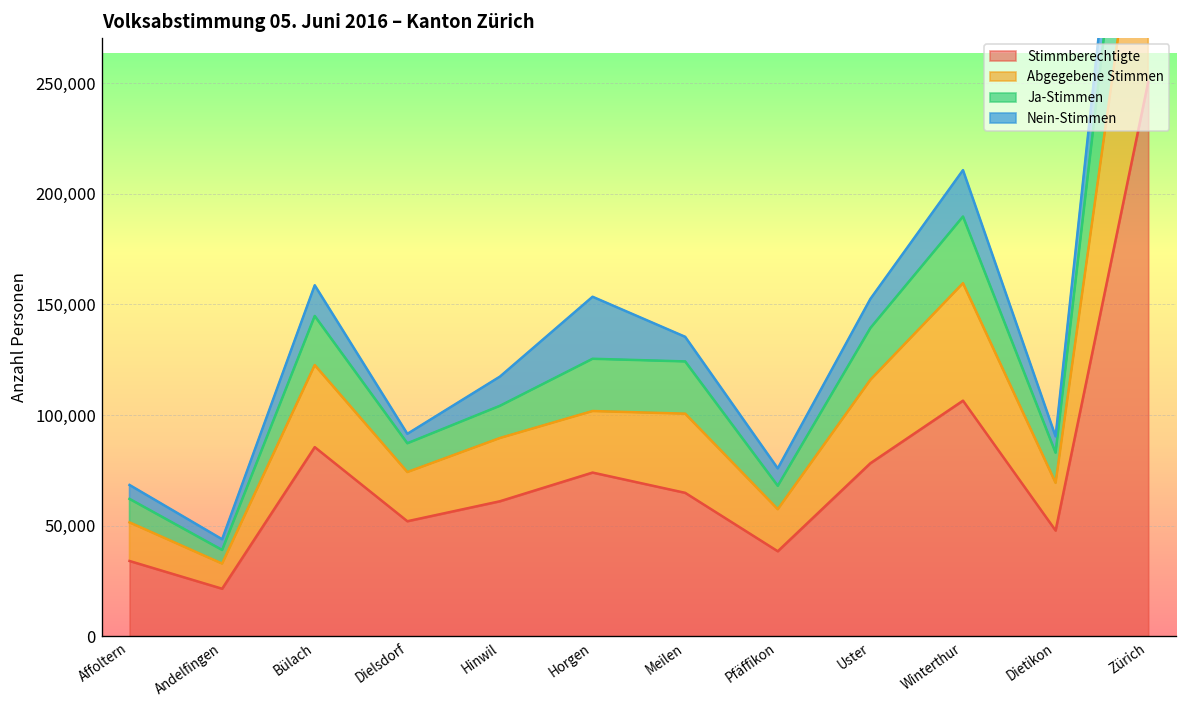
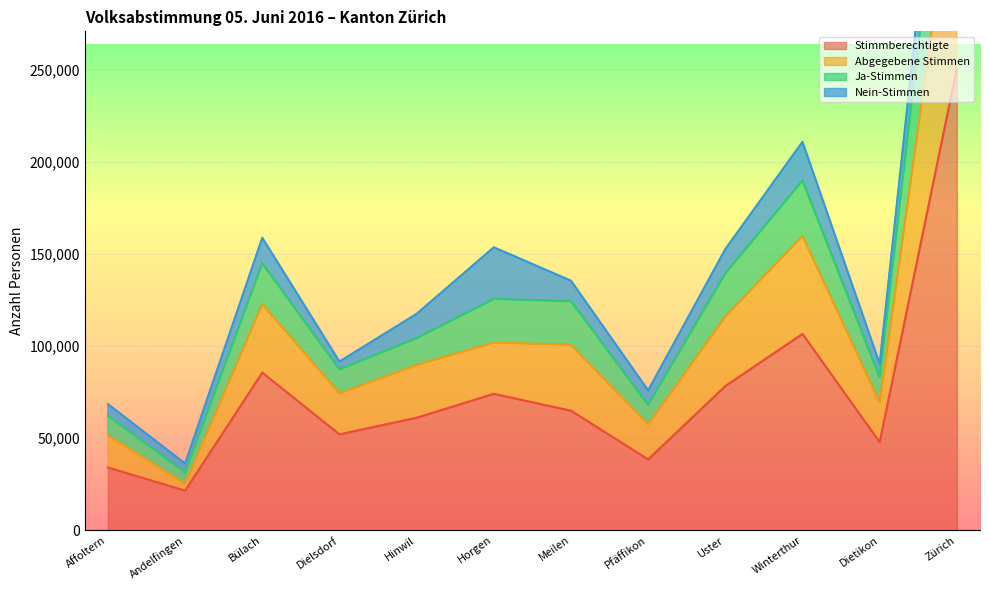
Abgegebene Stimmen, Andelfingen: 11,000 -> 4,000
